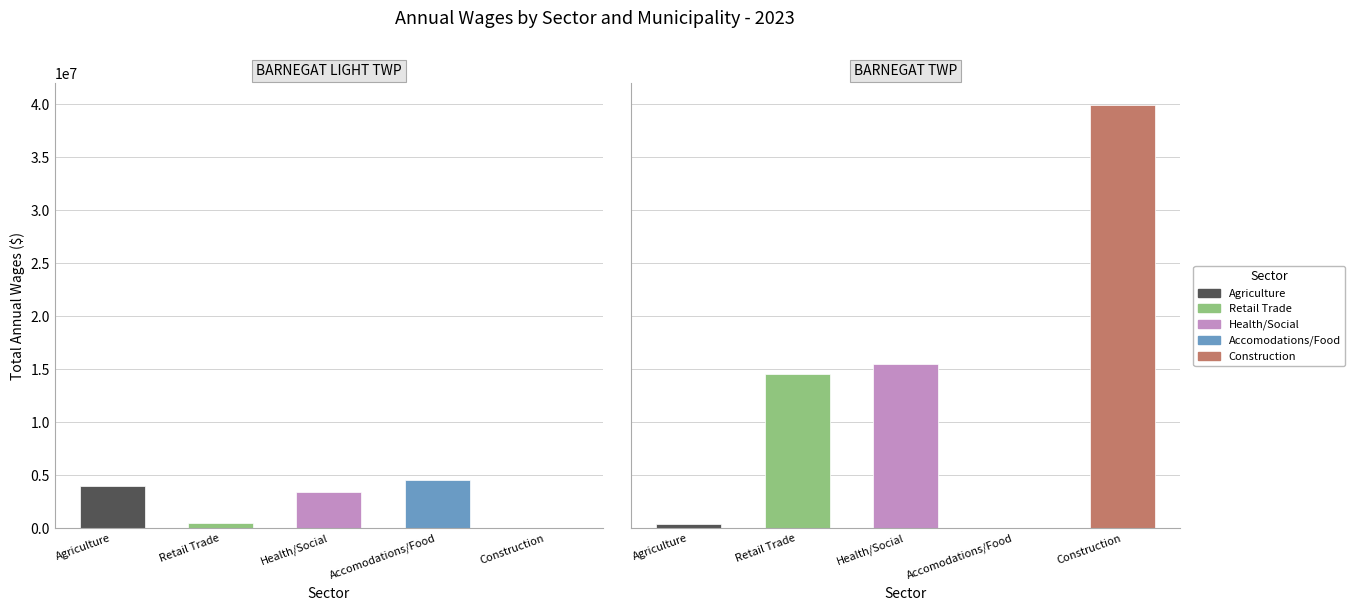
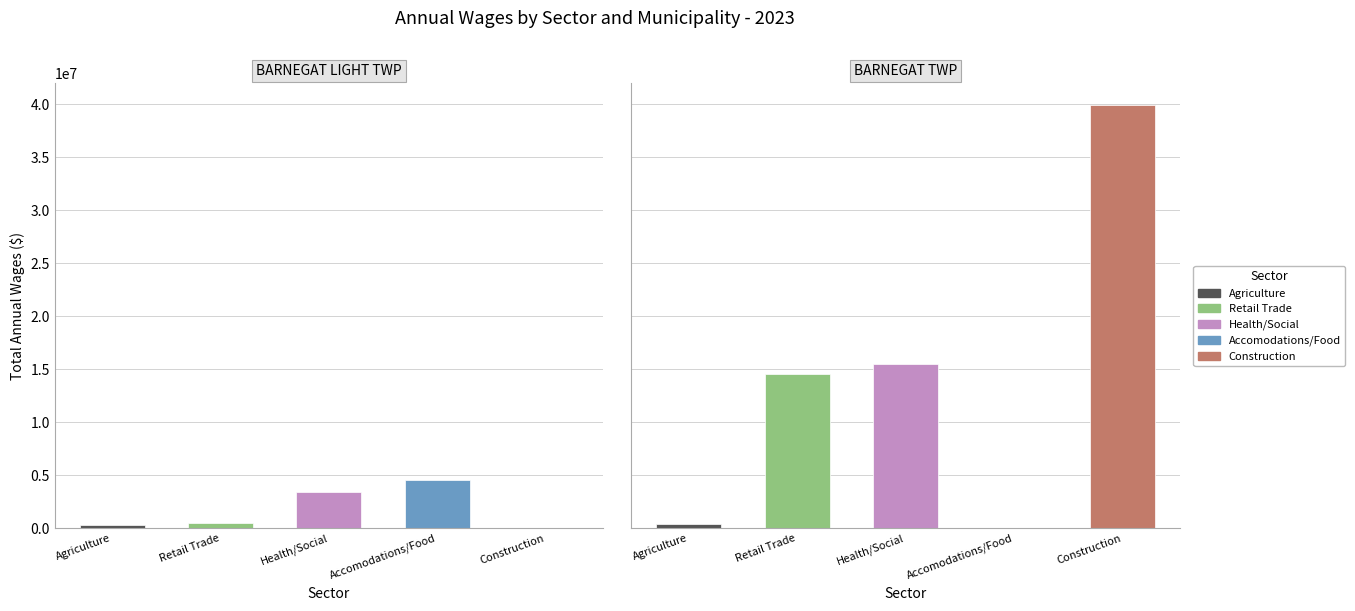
BARNEGAT LIGHT TWP, Agriculture: 4000000 -> 300000
